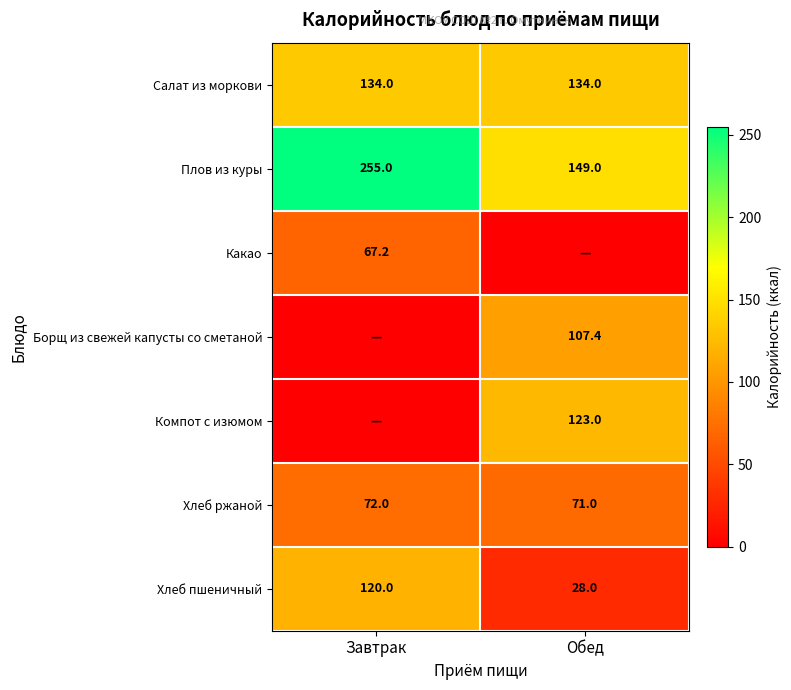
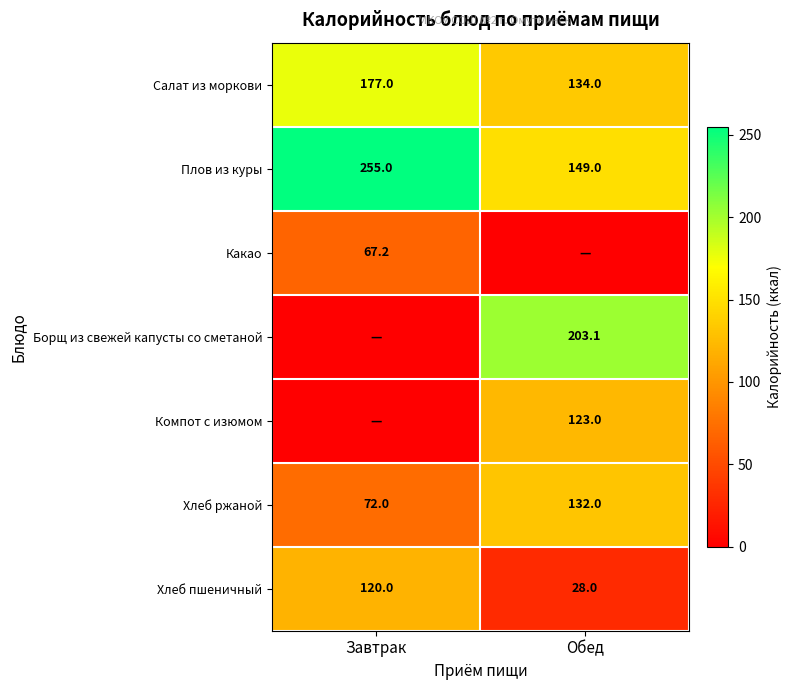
Салат из моркови, Завтрак: 134.0 -> 177.0
Борщ из свежей капусты со сметаной, Обед: 107.4 -> 203.1
Хлеб ржаной, Обед: 71.0 -> 132.0
